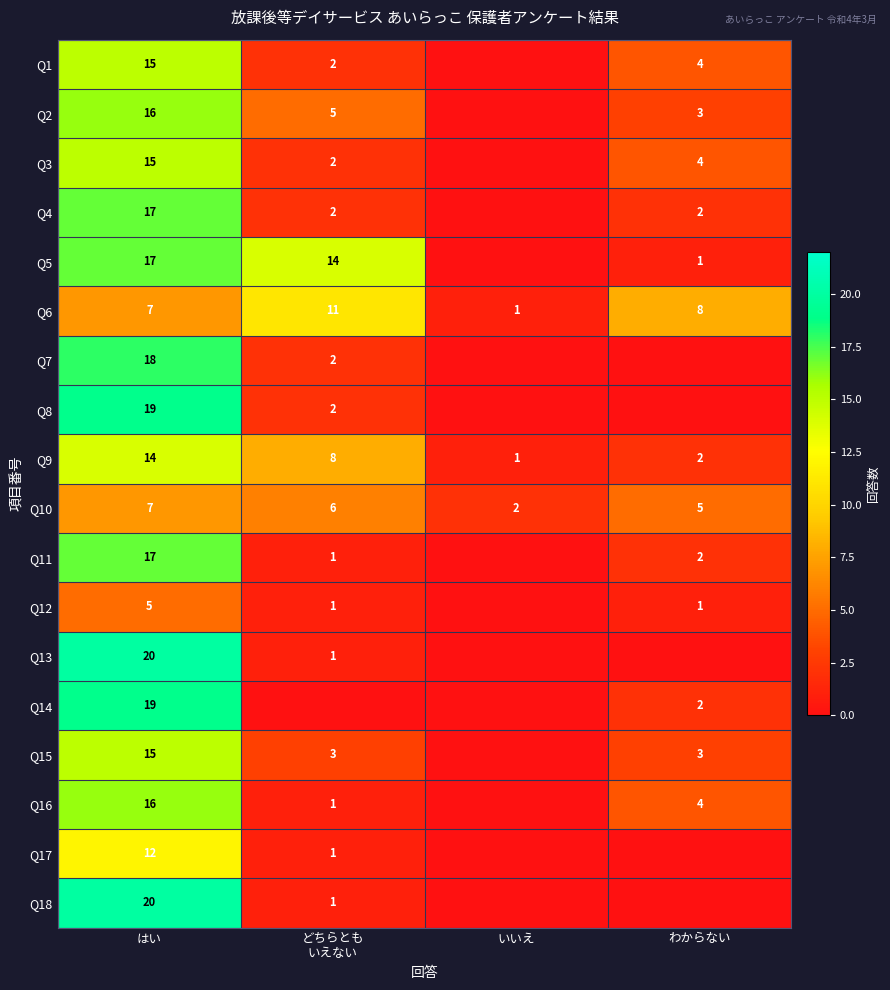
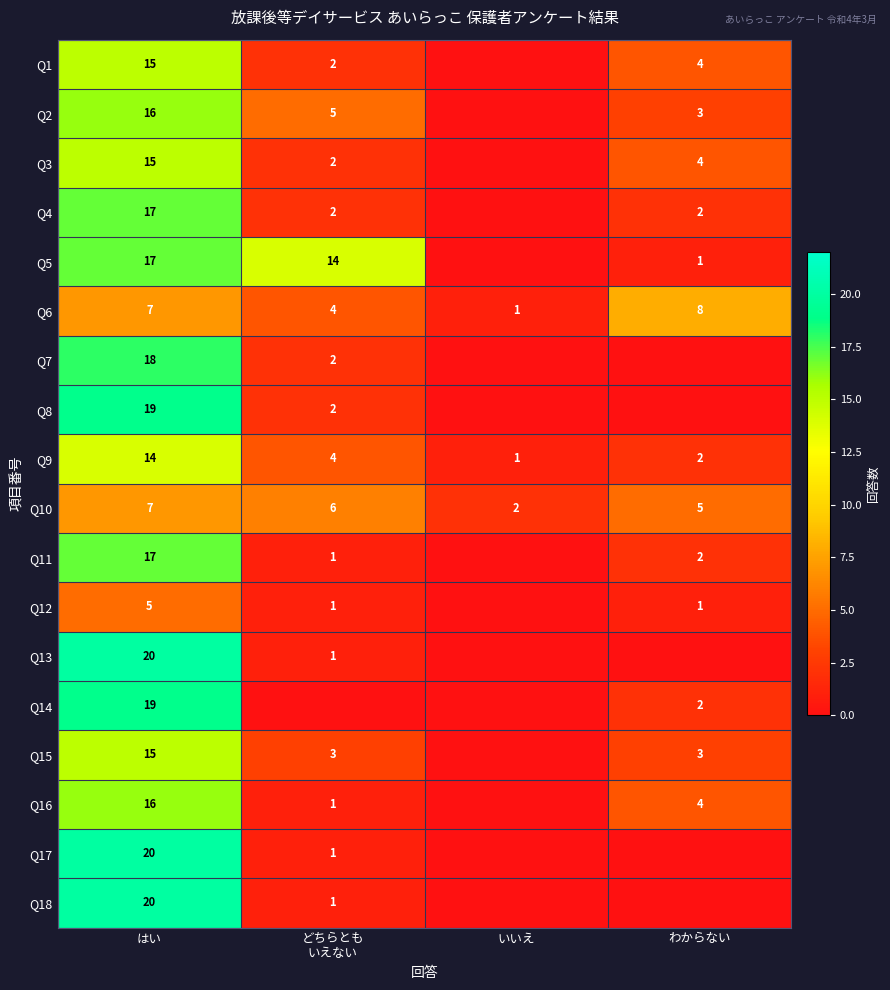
Q6, どちらとも いえない: 11 -> 4
Q9, どちらとも いえない: 8 -> 4
Q17, はい: 12 -> 20
